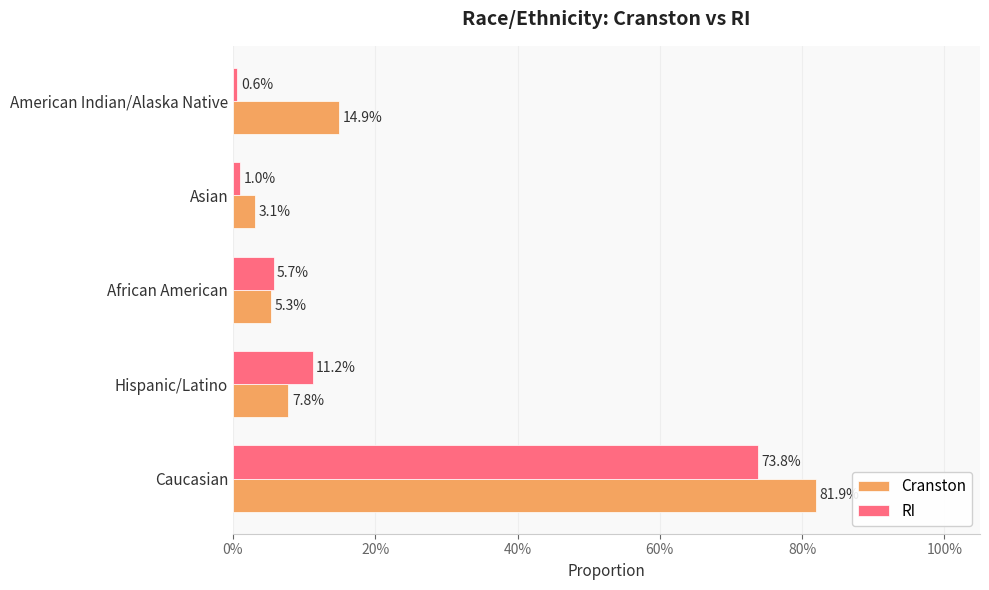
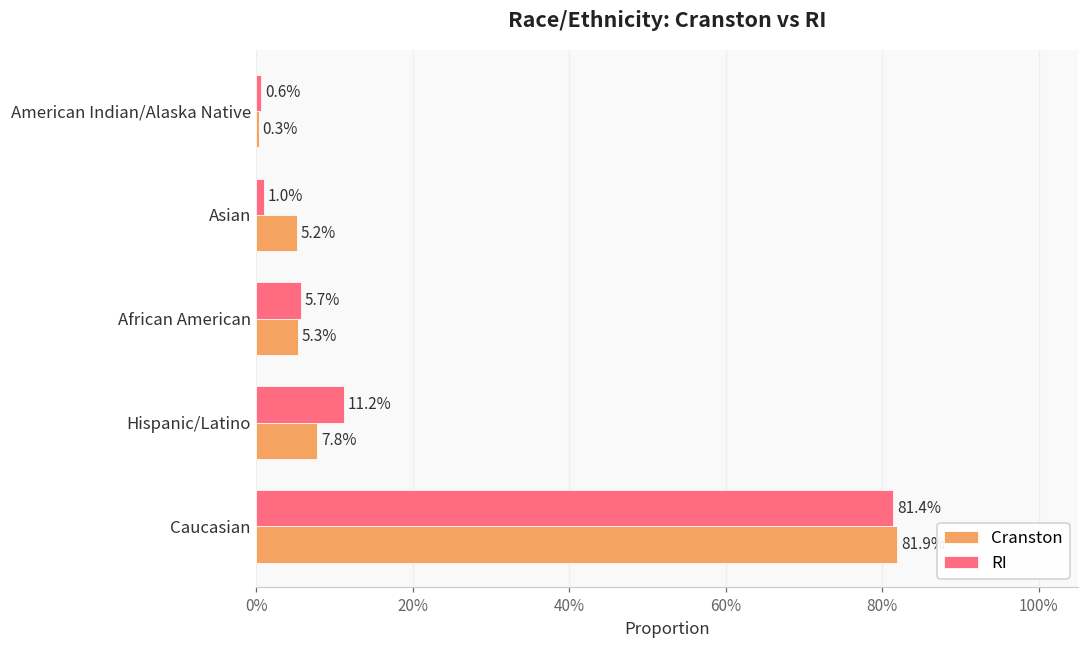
Cranston, American Indian/Alaska Native: 14.9% -> 0.3%
Cranston, Asian: 3.1% -> 5.2%
RI, Caucasian: 73.8% -> 81.4%
